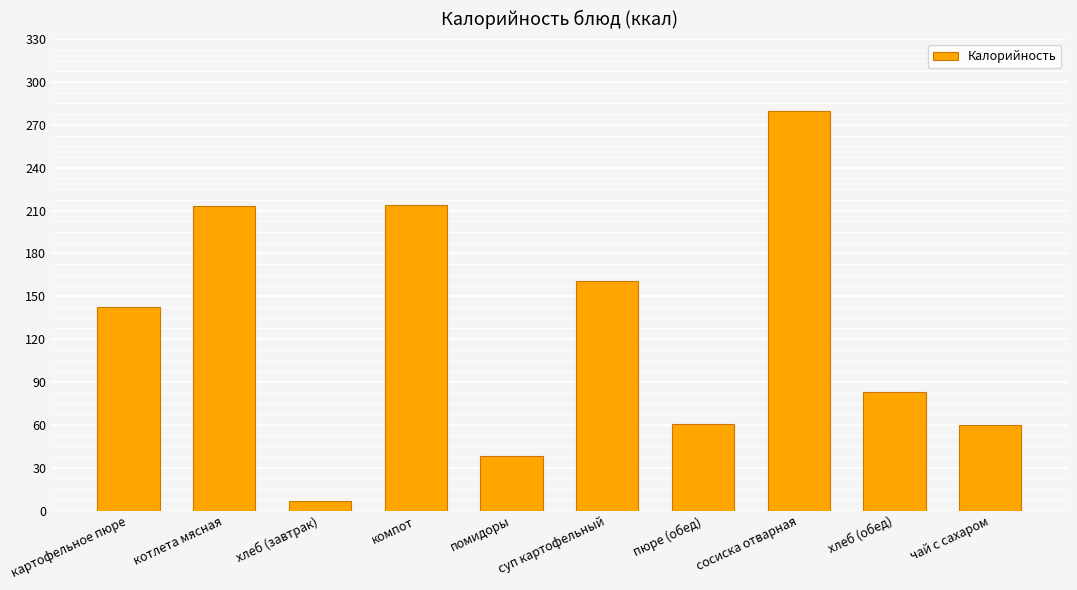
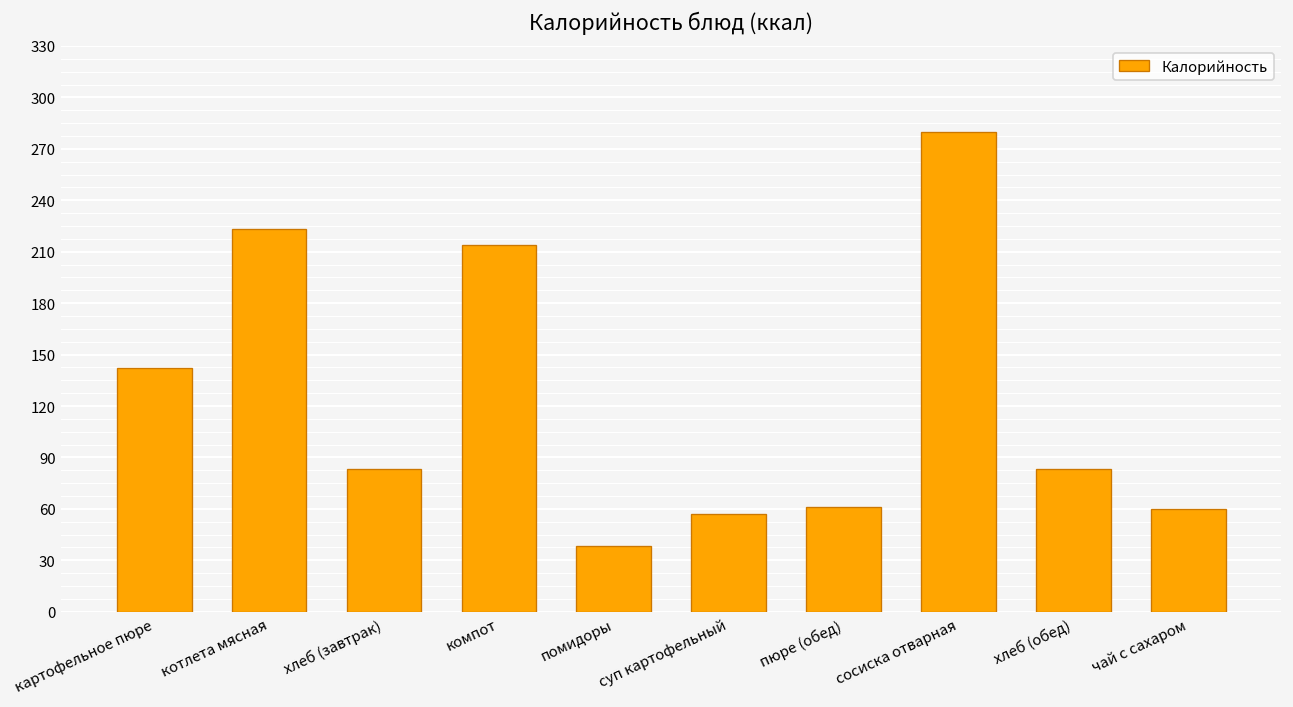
котлета мясная: 213 -> 223
хлеб (завтрак): 6 -> 83
суп картофельный: 161 -> 57
